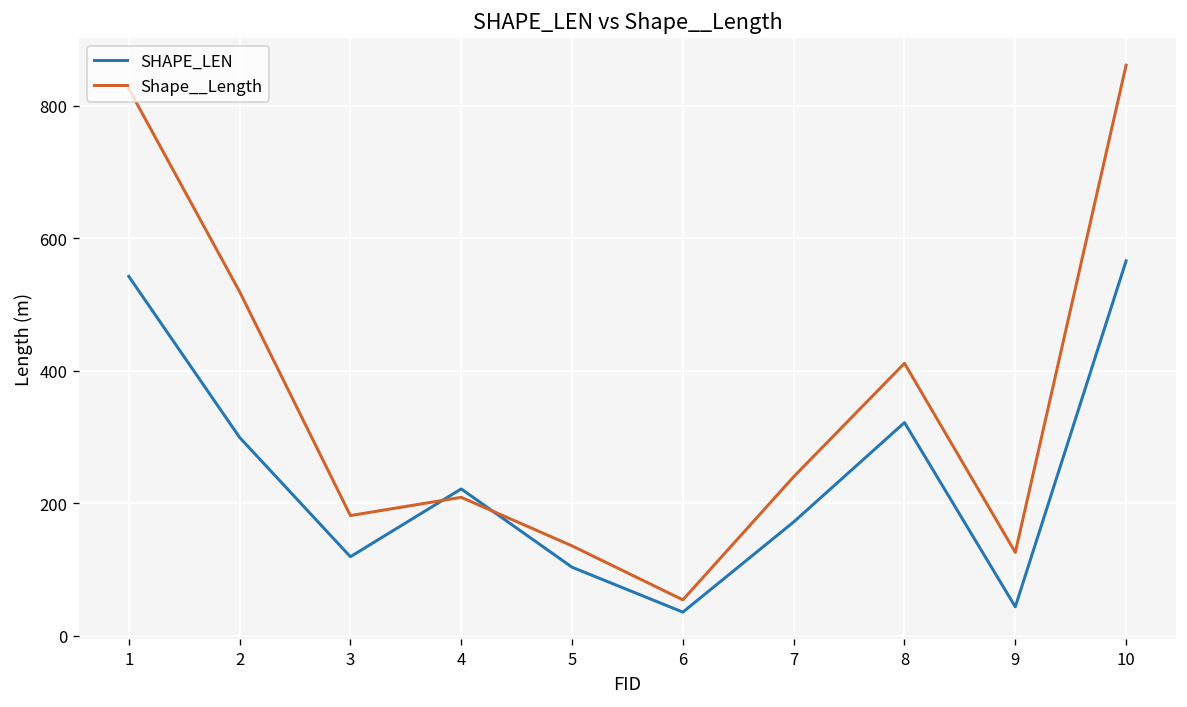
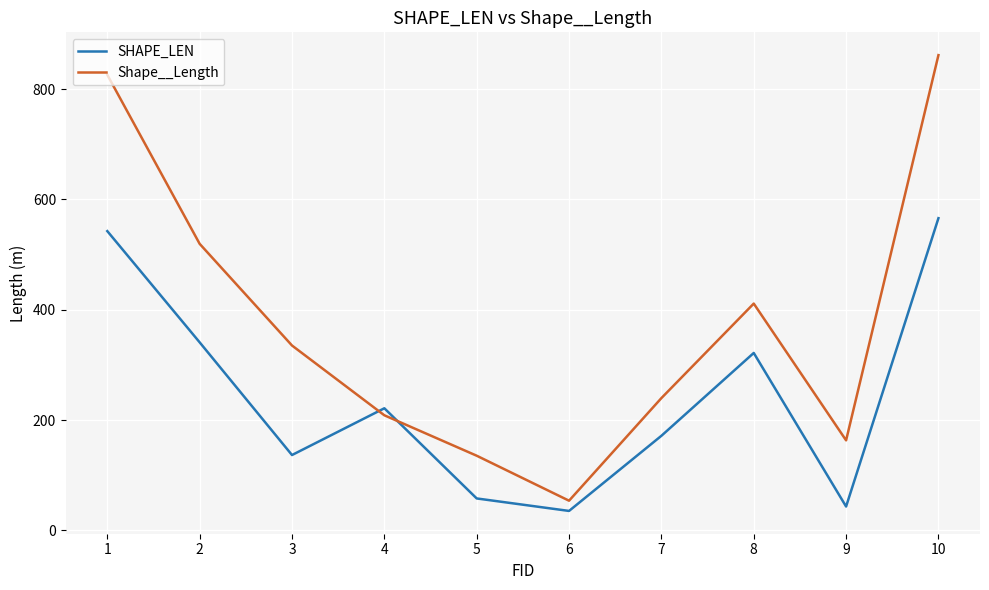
SHAPE_LEN, 2: 300 -> 340
SHAPE_LEN, 3: 120 -> 140
Shape__Length, 3: 180 -> 340
SHAPE_LEN, 5: 100 -> 60
Shape__Length, 9: 130 -> 160
